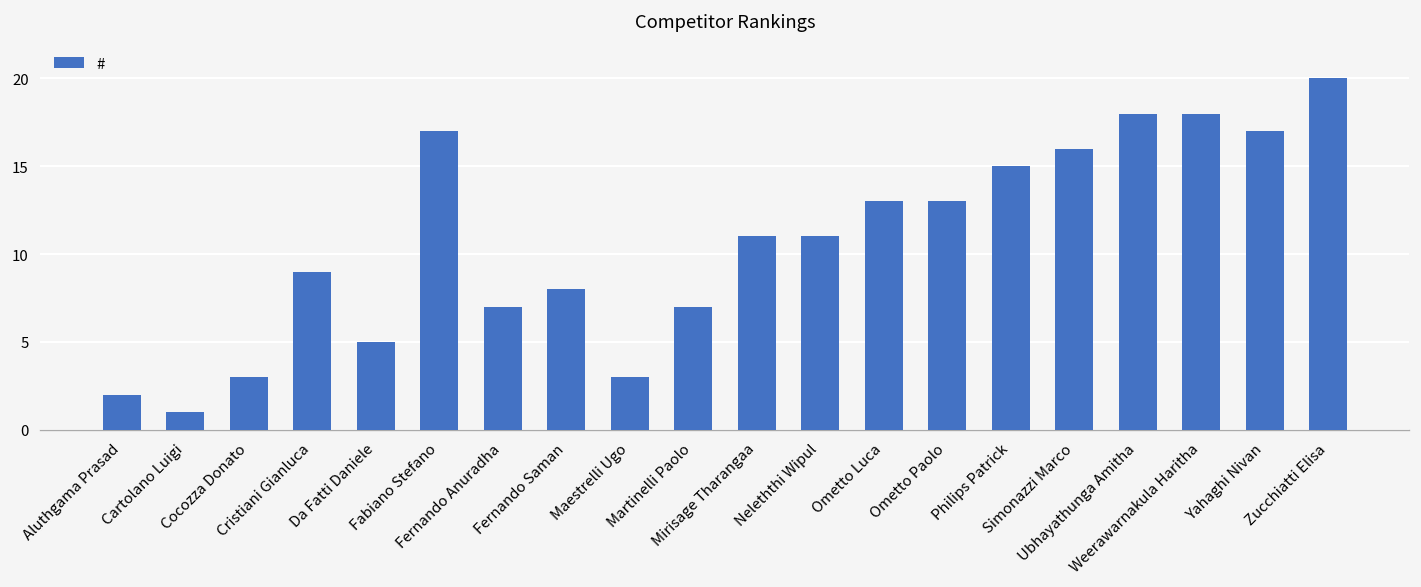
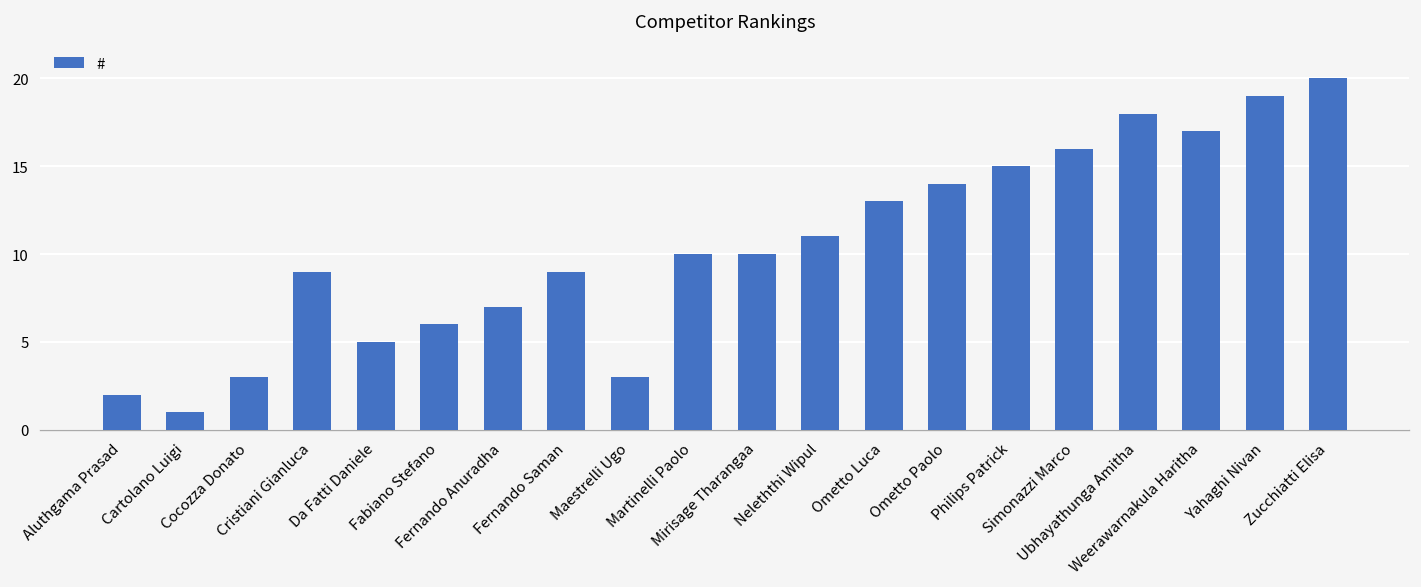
Fabiano Stefano: 17 -> 6
Fernando Saman: 8 -> 9
Martinelli Paolo: 7 -> 10
Mirisage Tharangaa: 11 -> 10
Ometto Paolo: 13 -> 14
Weerawarnakula Haritha: 18 -> 17
Yahaghi Nivan: 17 -> 19
